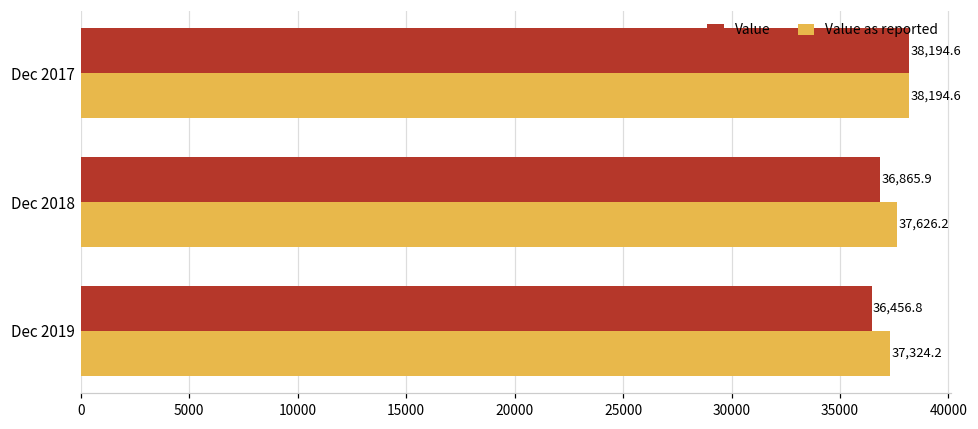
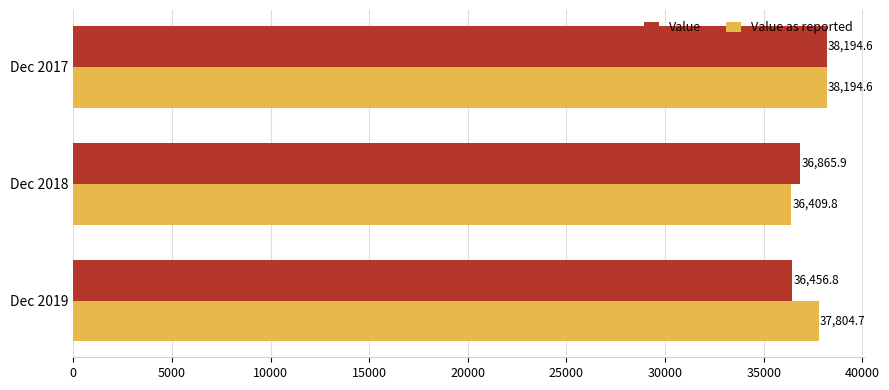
Value as reported, Dec 2018: 37,626.2 -> 36,409.8
Value as reported, Dec 2019: 37,324.2 -> 37,804.7
